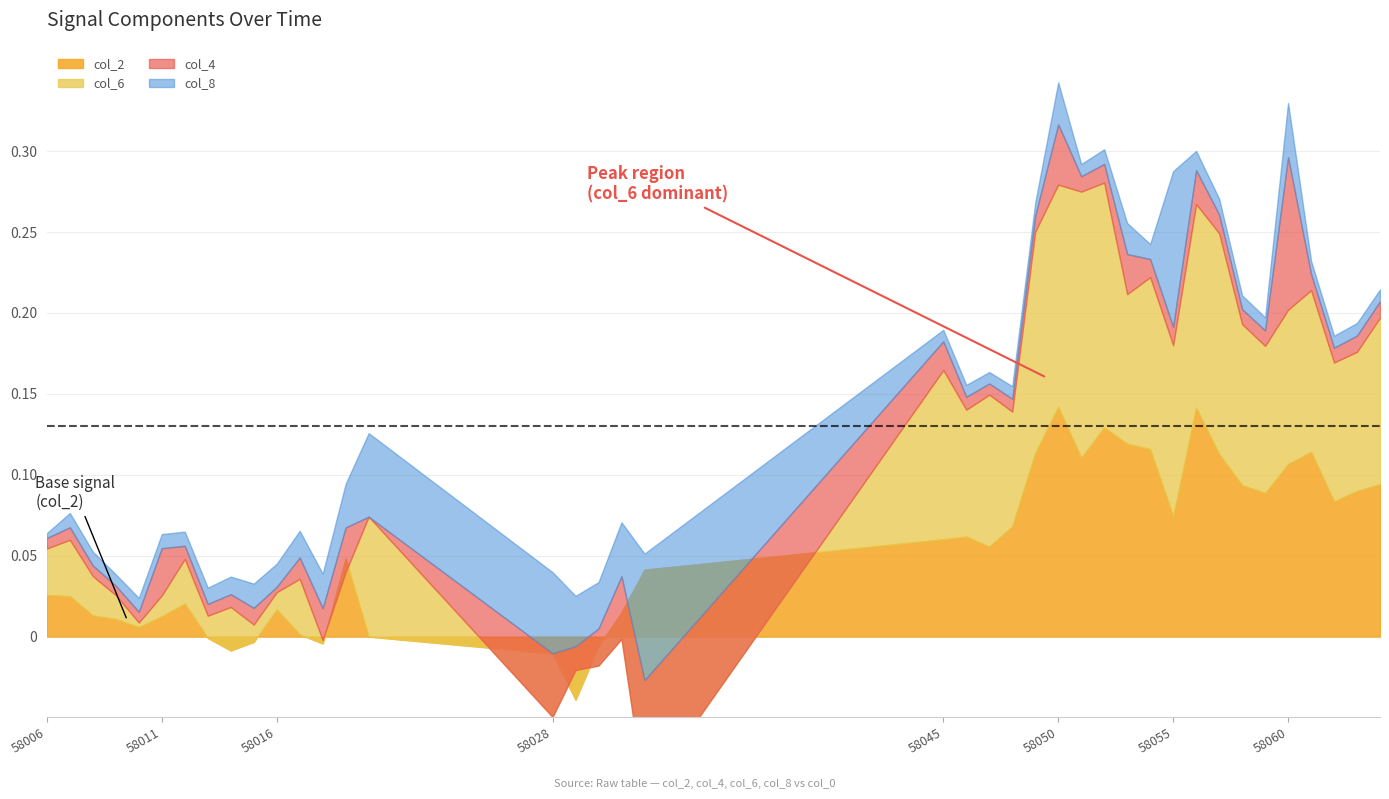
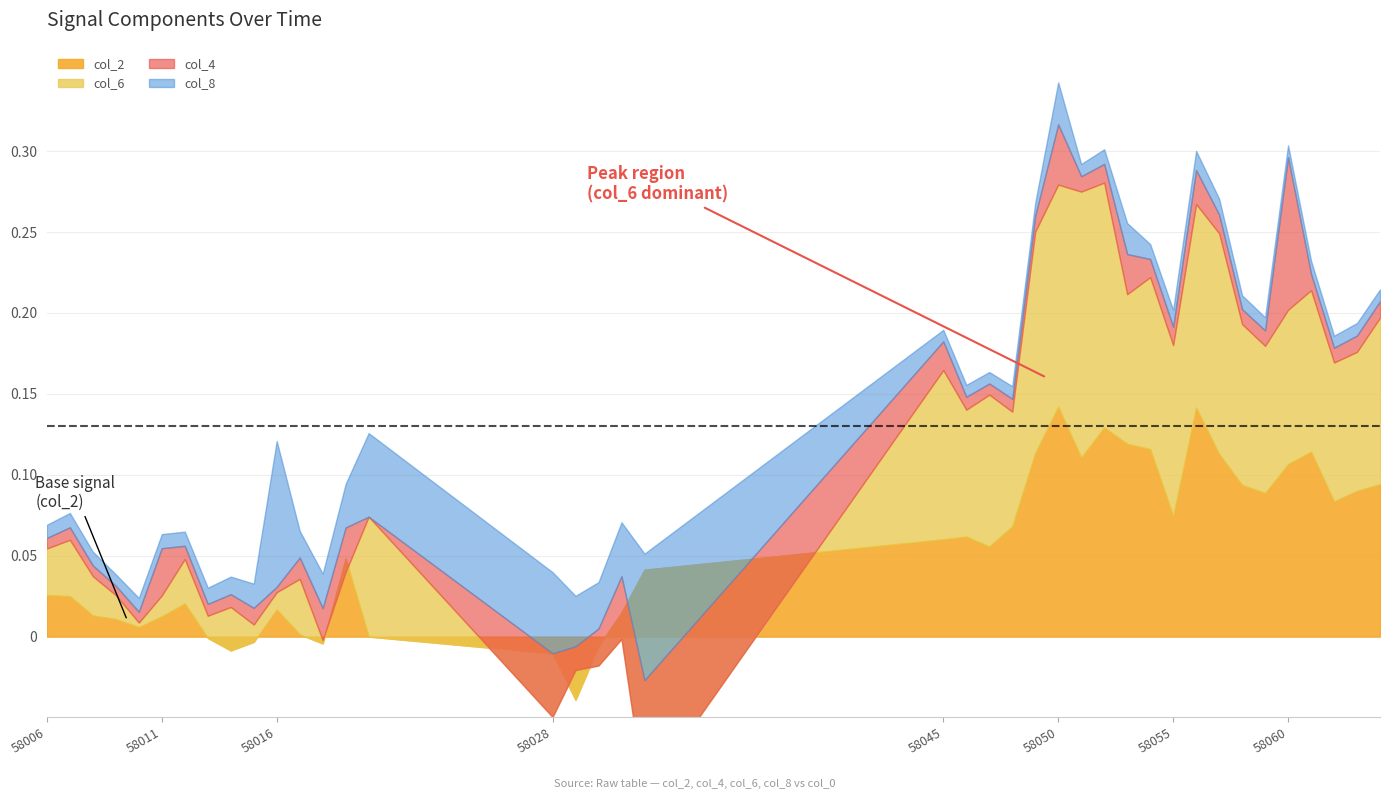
col_8, 58006: 0.003 -> 0.008
col_8, 58016: 0.014 -> 0.090
col_8, 58055: 0.096 -> 0.010
col_8, 58060: 0.034 -> 0.007
